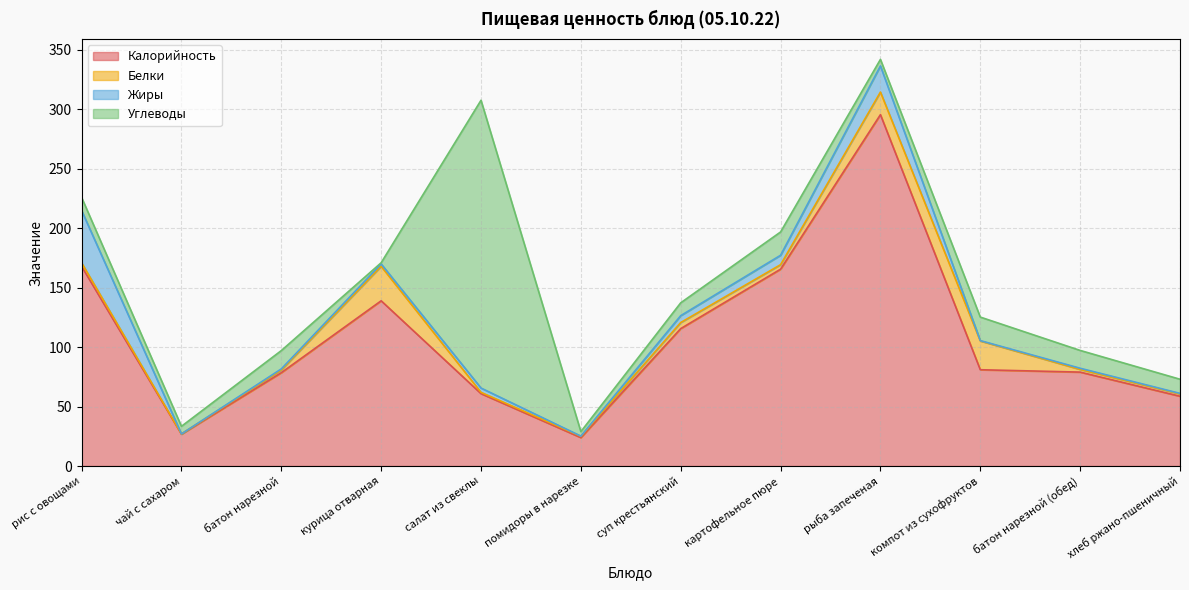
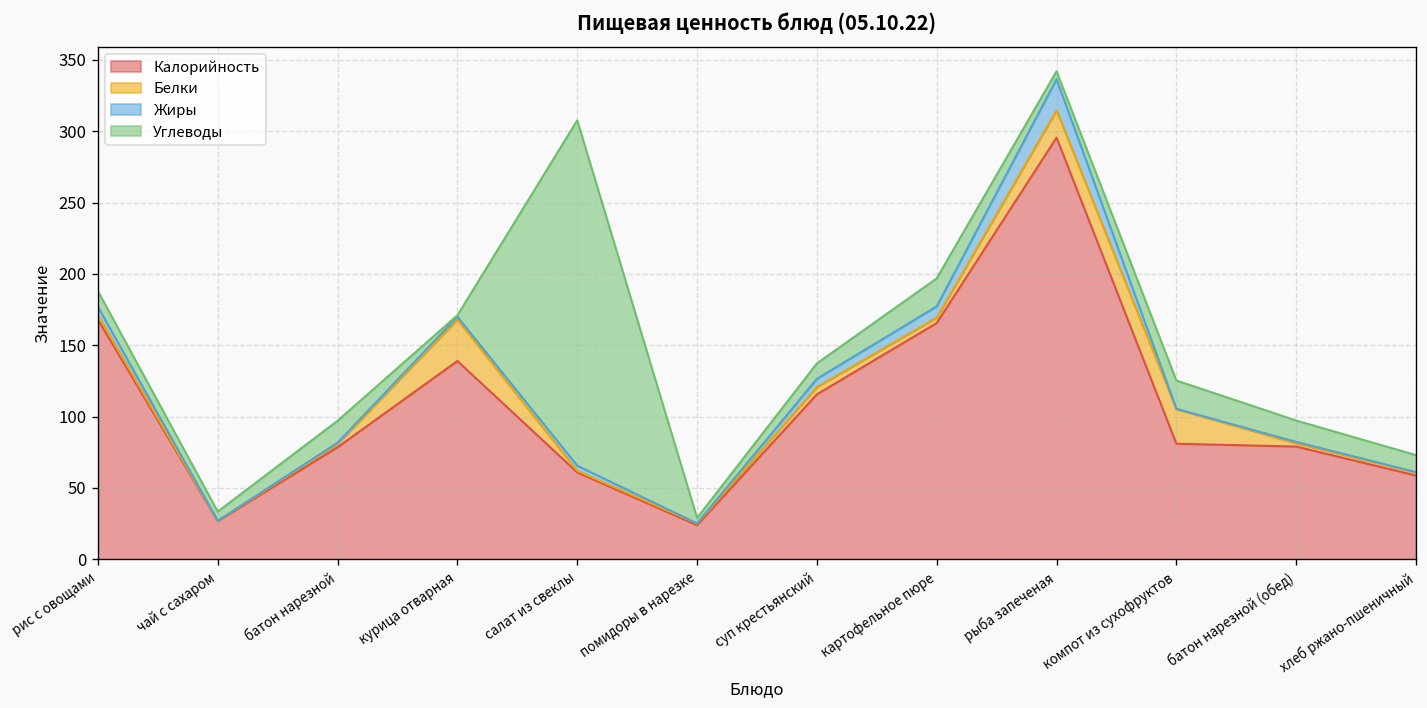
Жиры, рис с овощами: 44 -> 6
